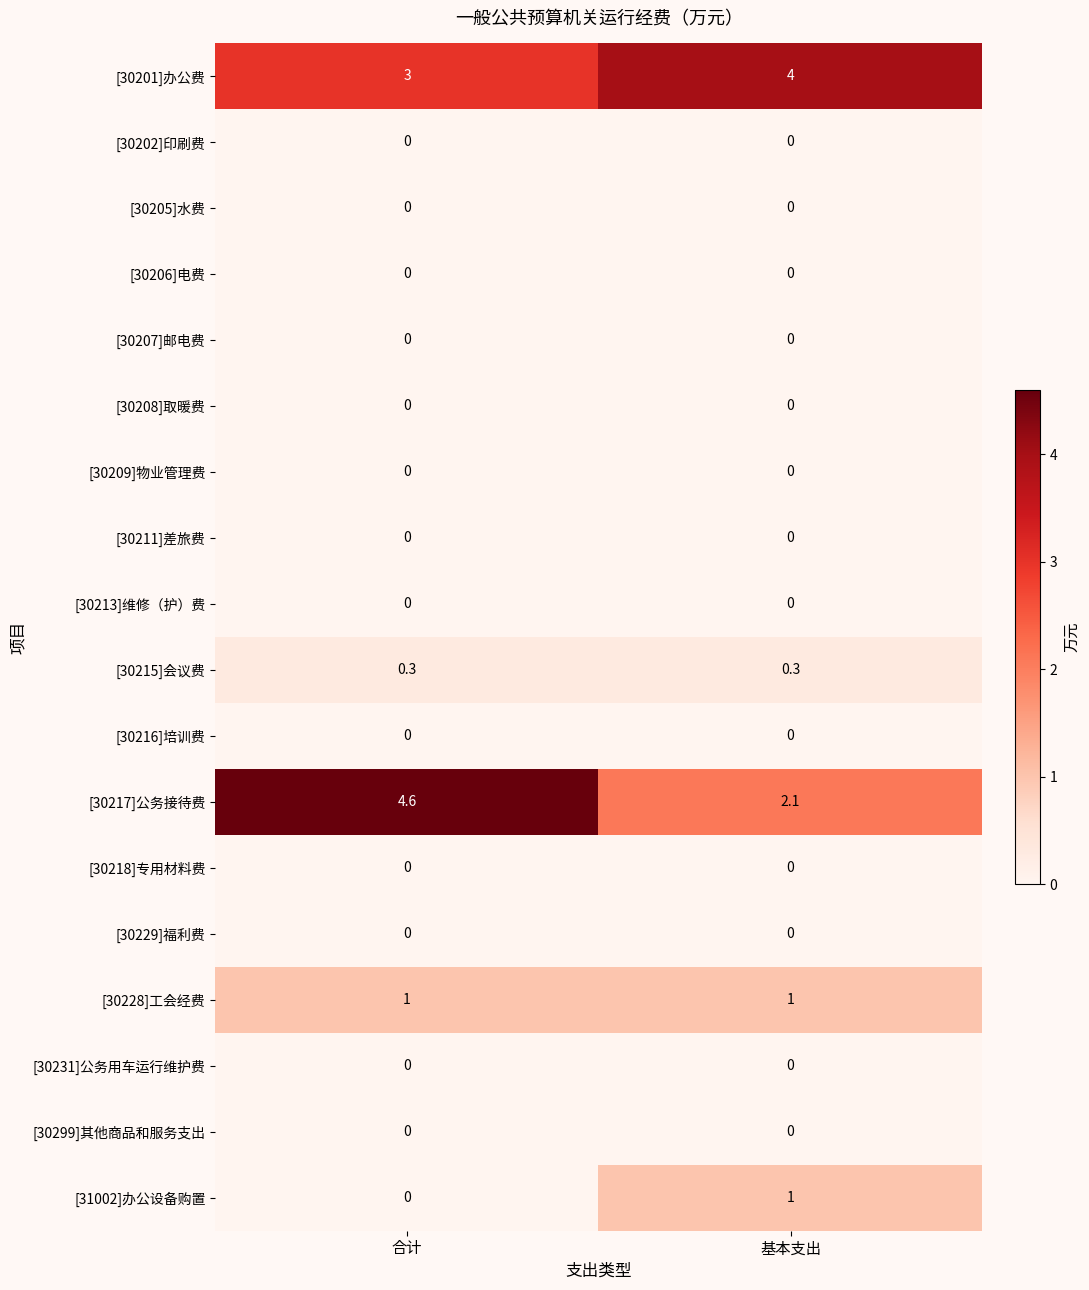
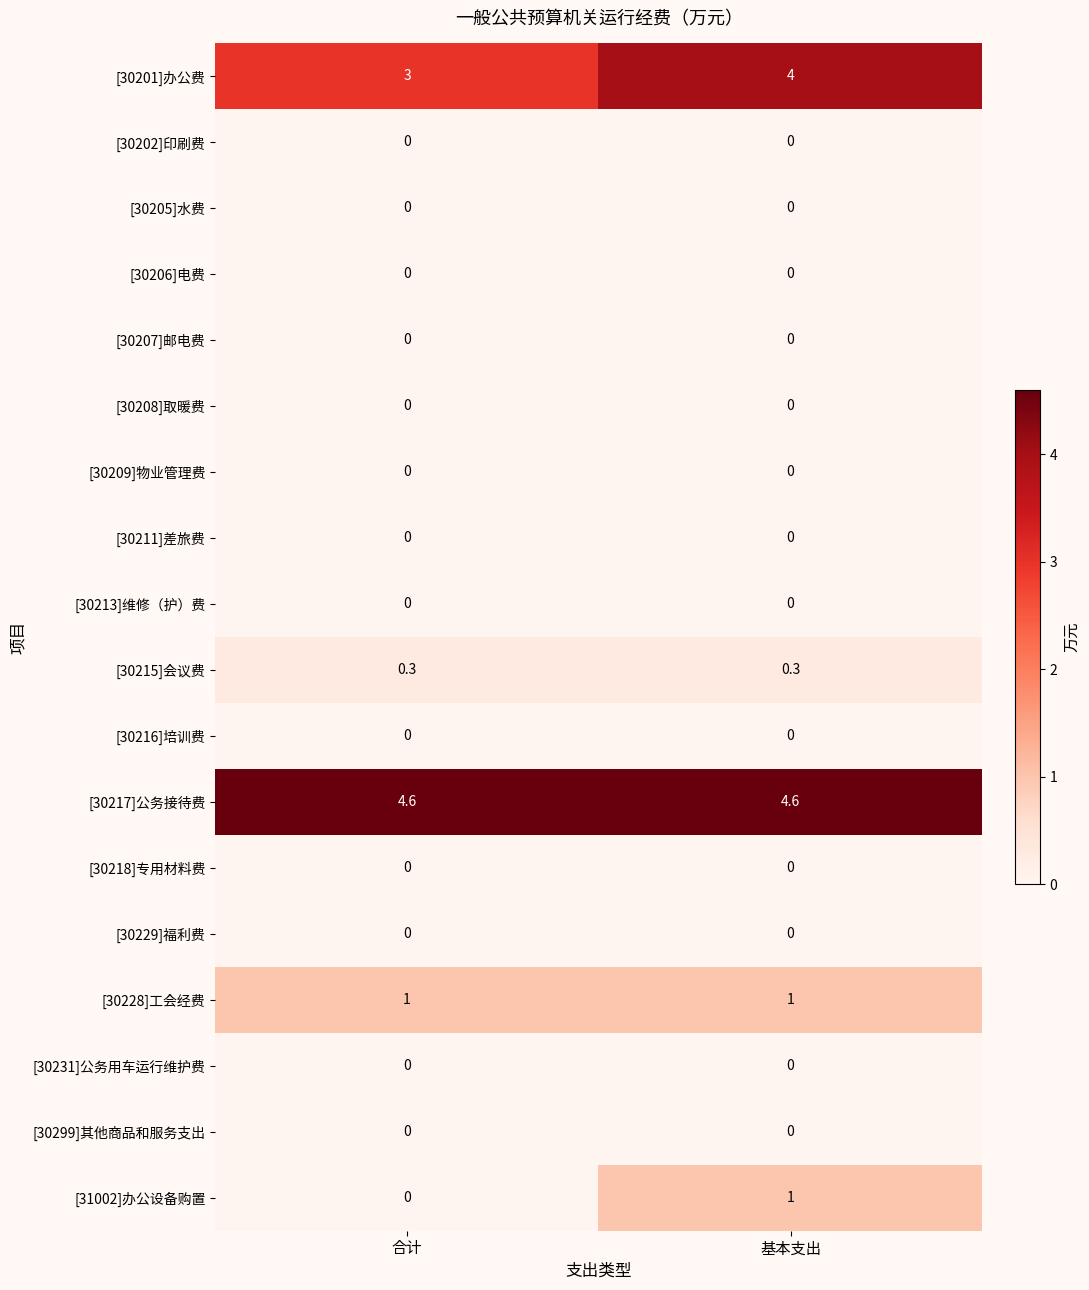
[30217]公务接待费, 基本支出: 2.1 -> 4.6
